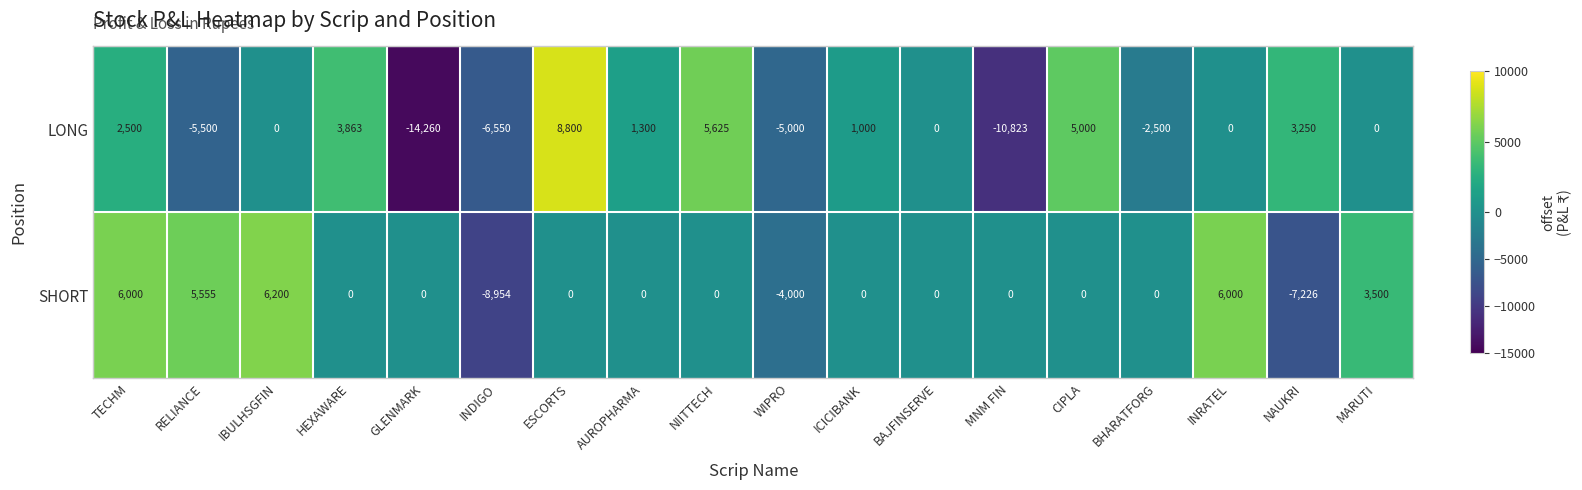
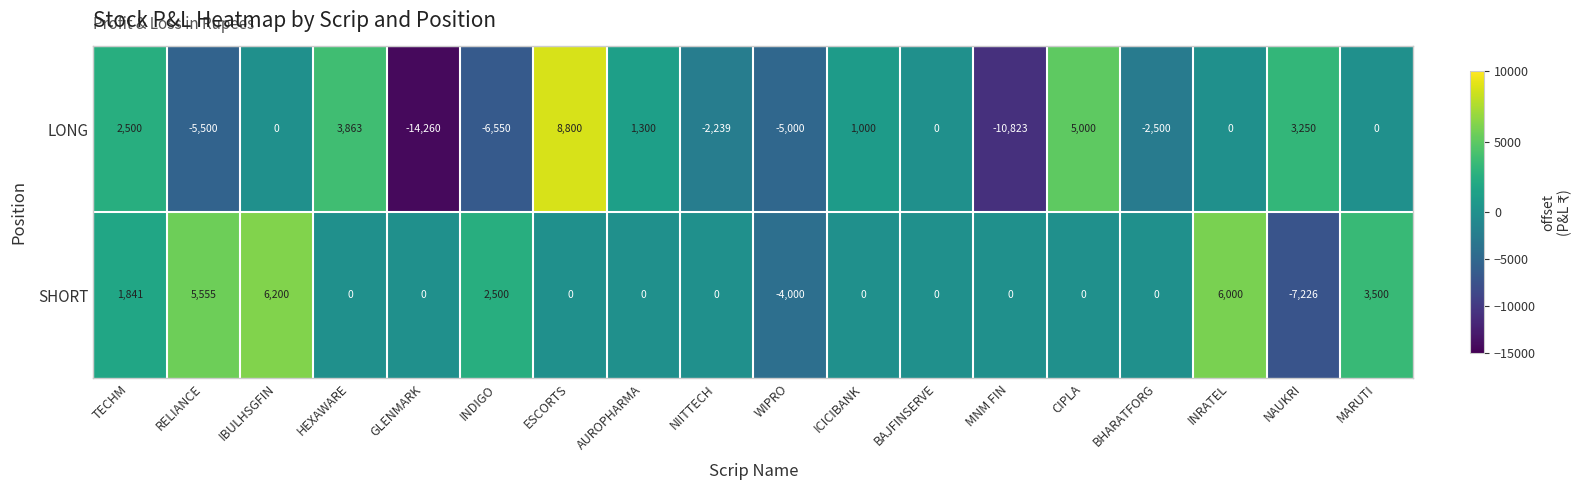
LONG, NIITTECH: 5,625 -> -2,239
SHORT, TECHM: 6,000 -> 1,841
SHORT, INDIGO: -8,954 -> 2,500
